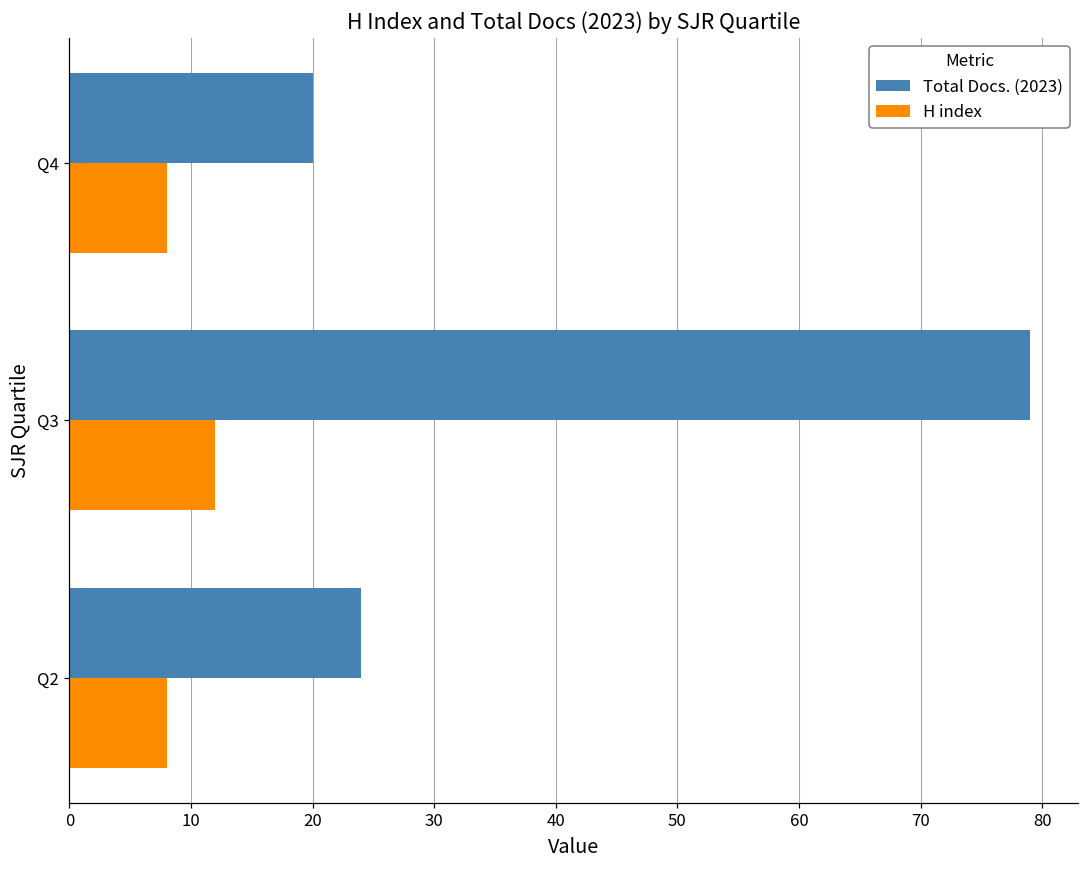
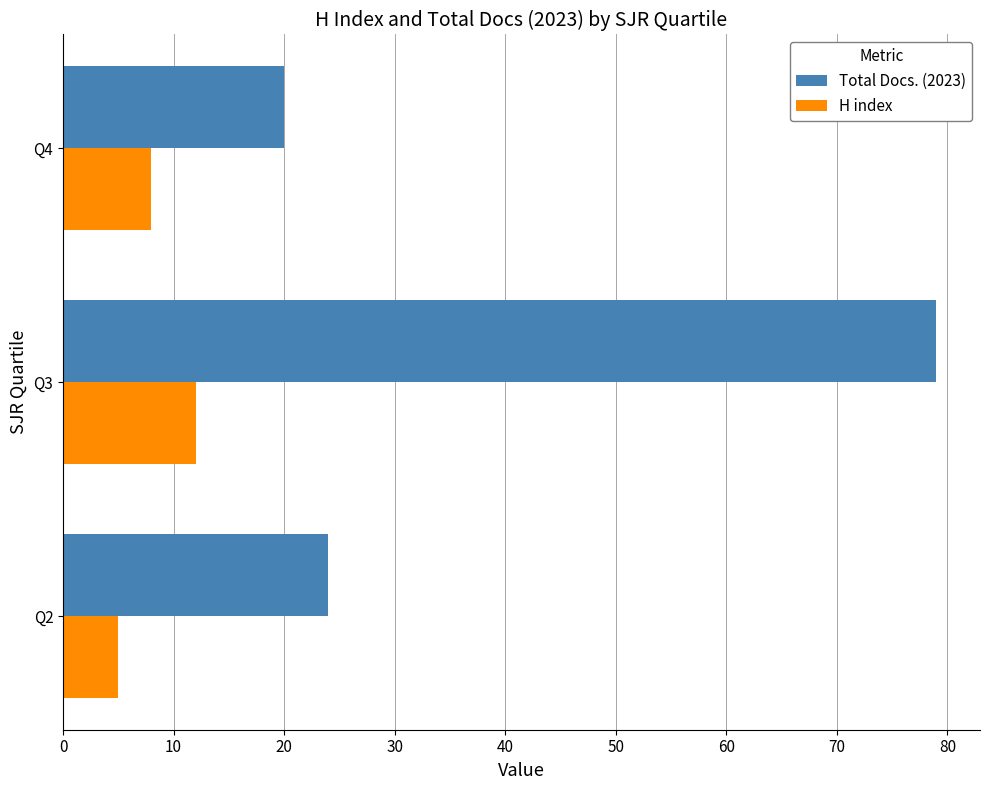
H index, Q2: 8 -> 5
